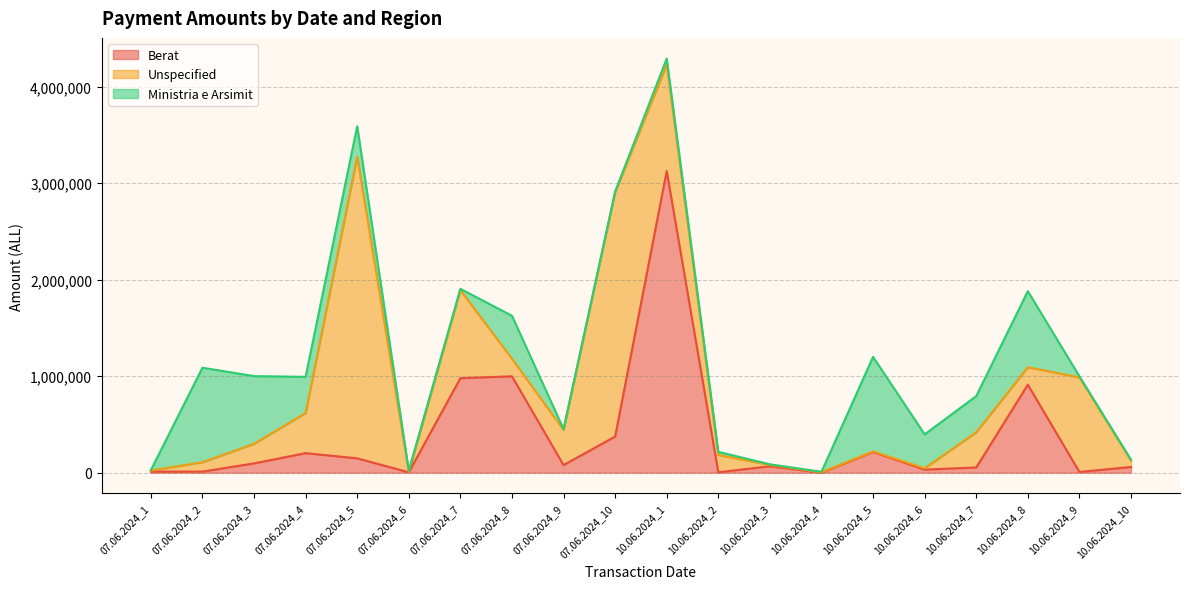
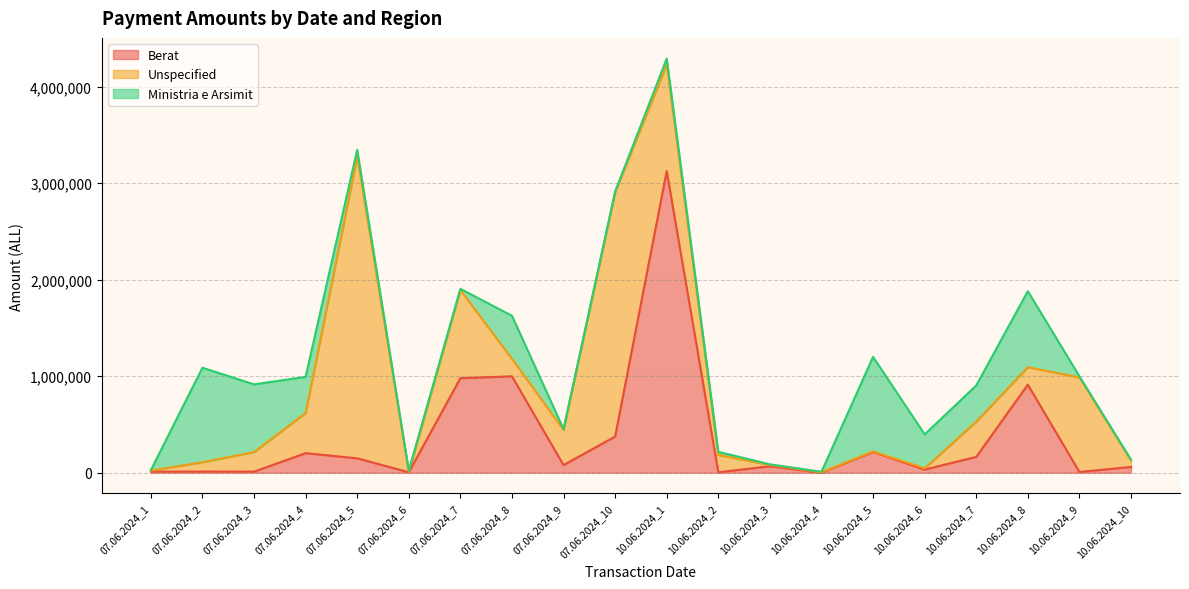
Berat, 07.06.2024_3: 100,000 -> 0
Ministria e Arsimit, 07.06.2024_5: 300,000 -> 100,000
Berat, 10.06.2024_7: 100,000 -> 200,000
